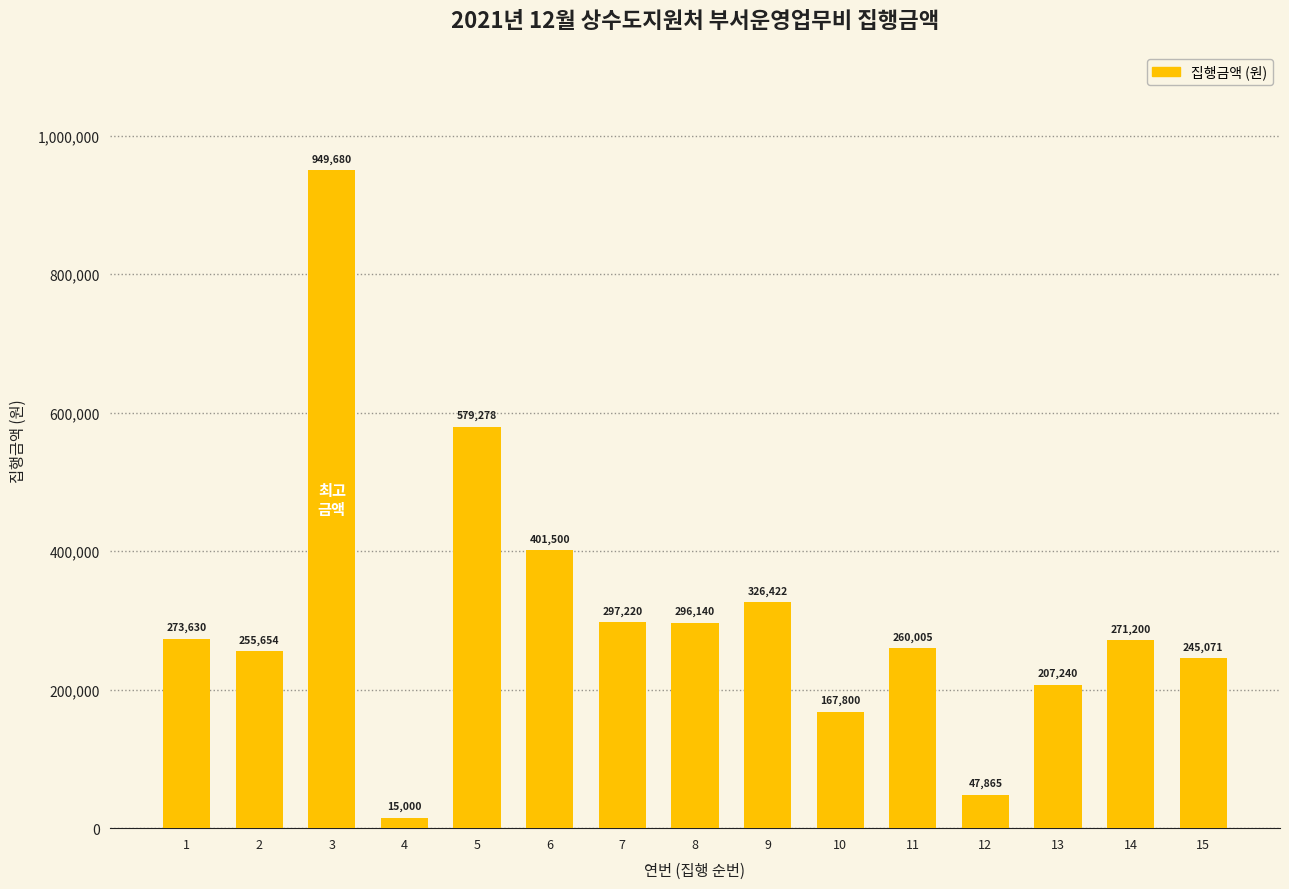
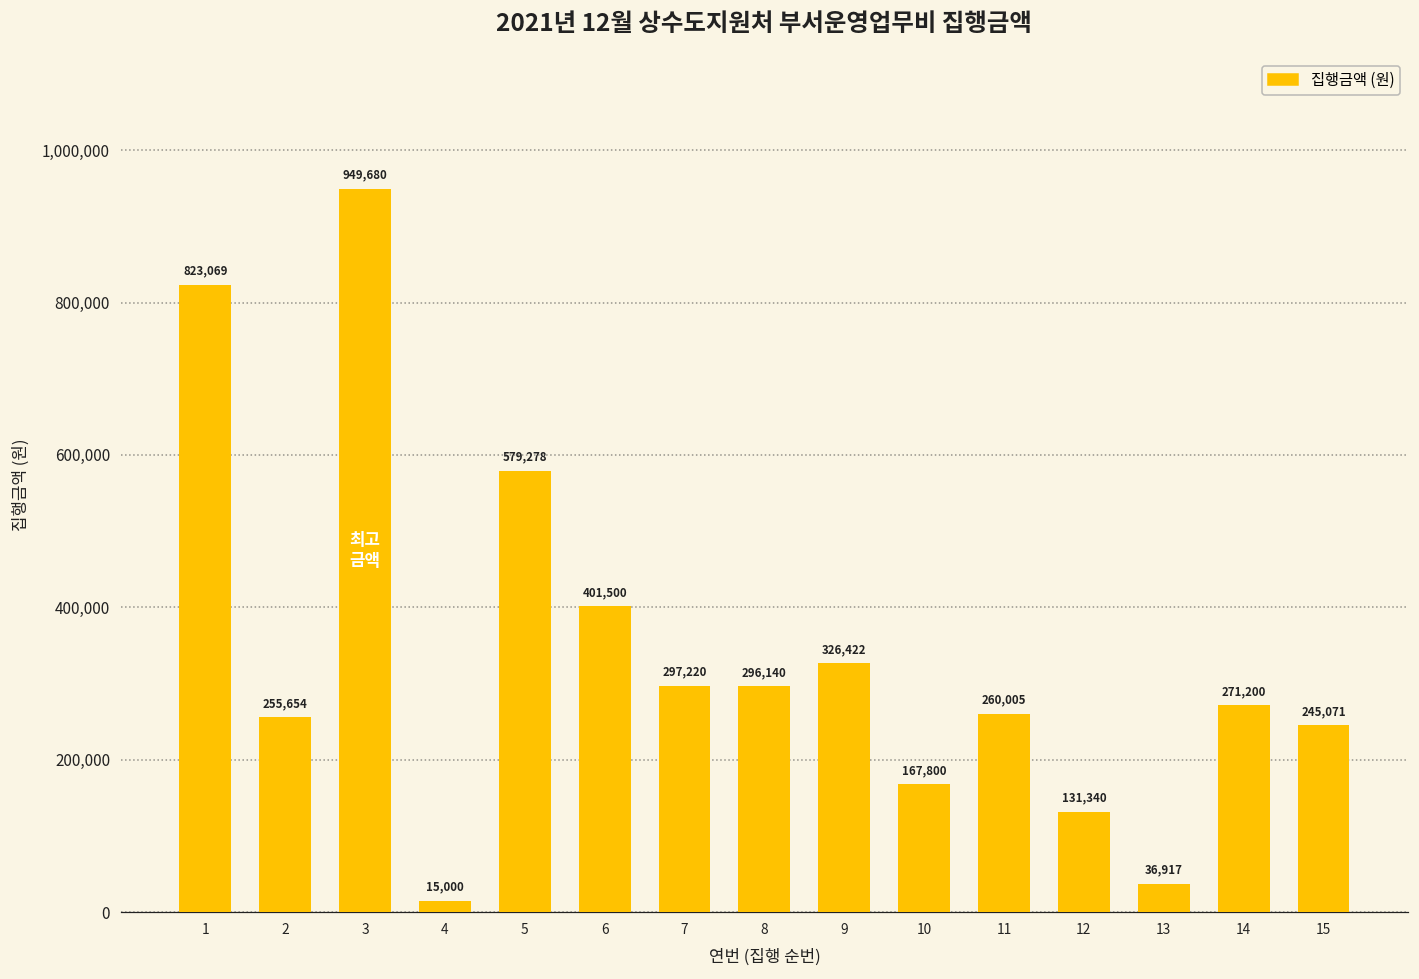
1: 273,630 -> 823,069
12: 47,865 -> 131,340
13: 207,240 -> 36,917
